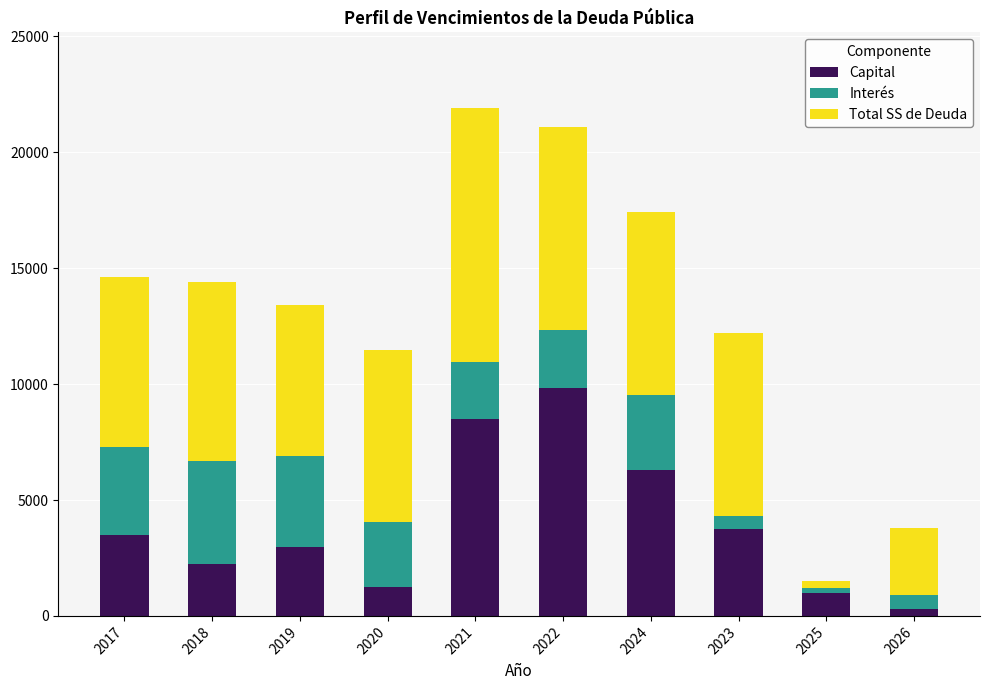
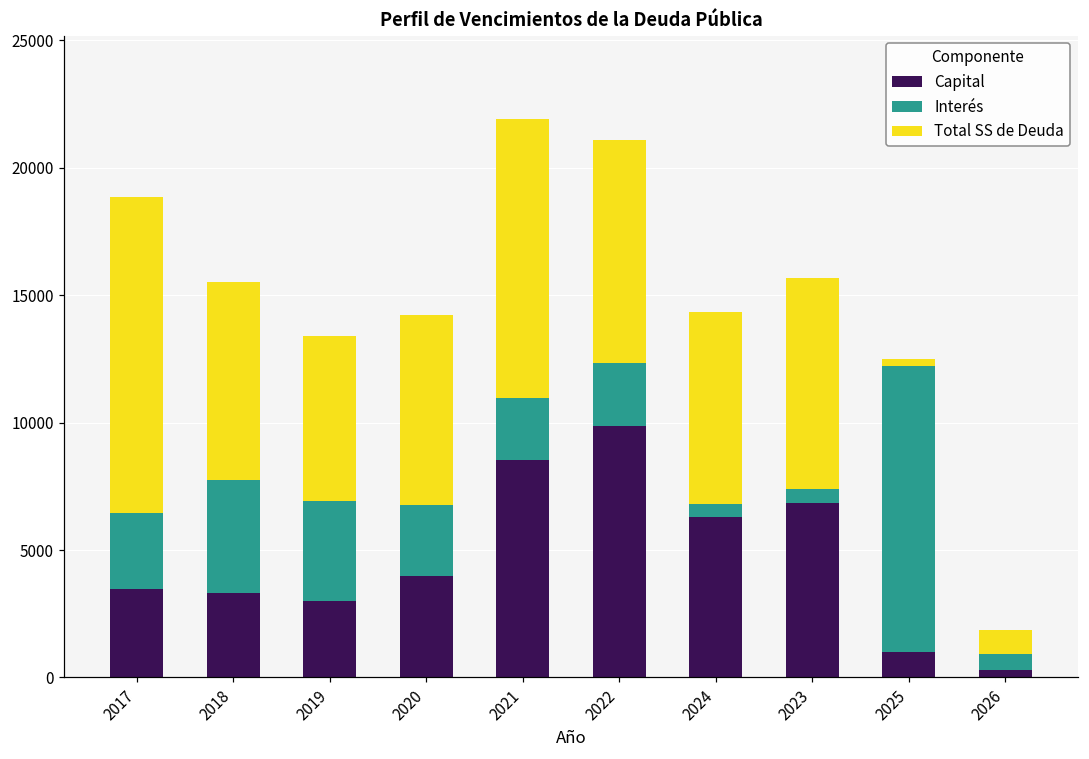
Interés, 2017: 3800 -> 3000
Total SS de Deuda, 2017: 7300 -> 12400
Capital, 2018: 2200 -> 3300
Capital, 2020: 1200 -> 4000
Interés, 2024: 3200 -> 500
Total SS de Deuda, 2024: 7900 -> 7500
Capital, 2023: 3800 -> 6800
Total SS de Deuda, 2023: 7900 -> 8300
Interés, 2025: 200 -> 11200
Total SS de Deuda, 2026: 2900 -> 1000
